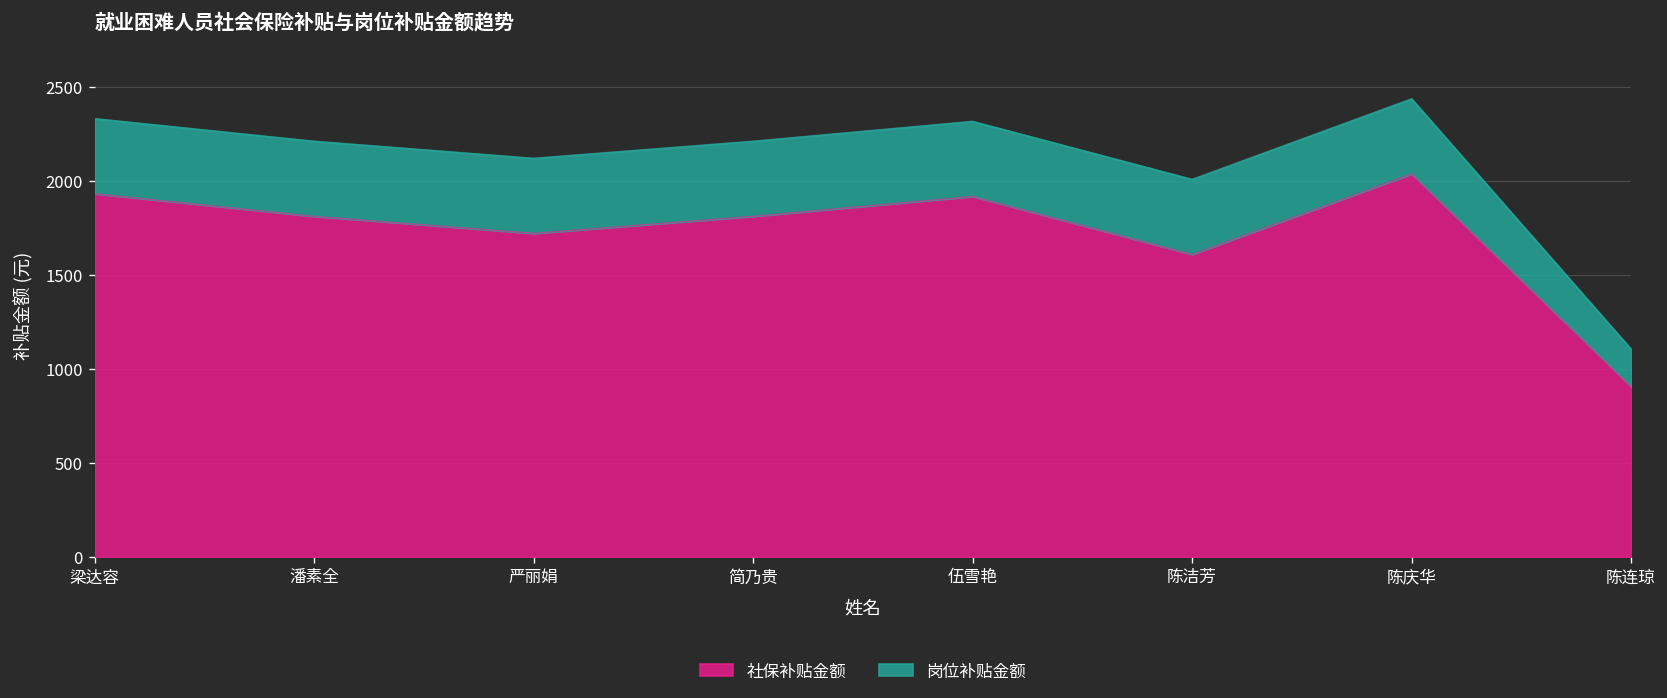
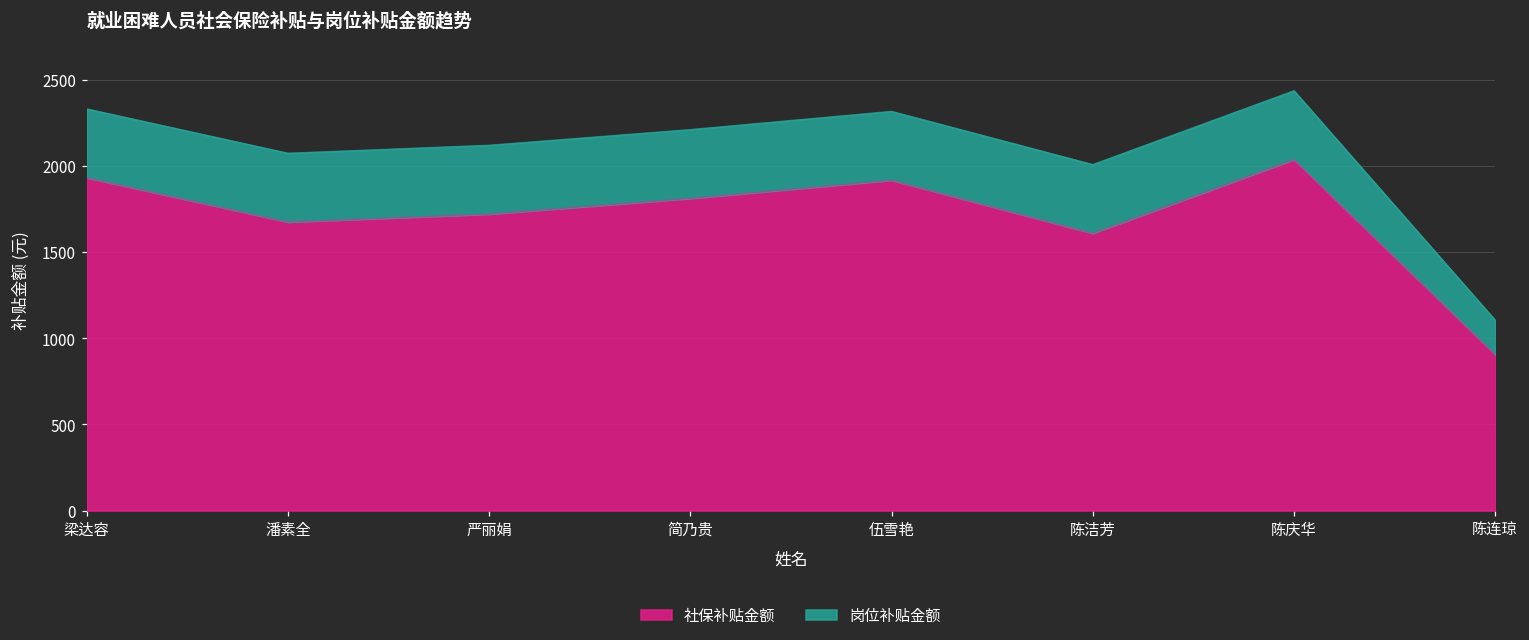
社保补贴金额, 潘素全: 1810 -> 1680
